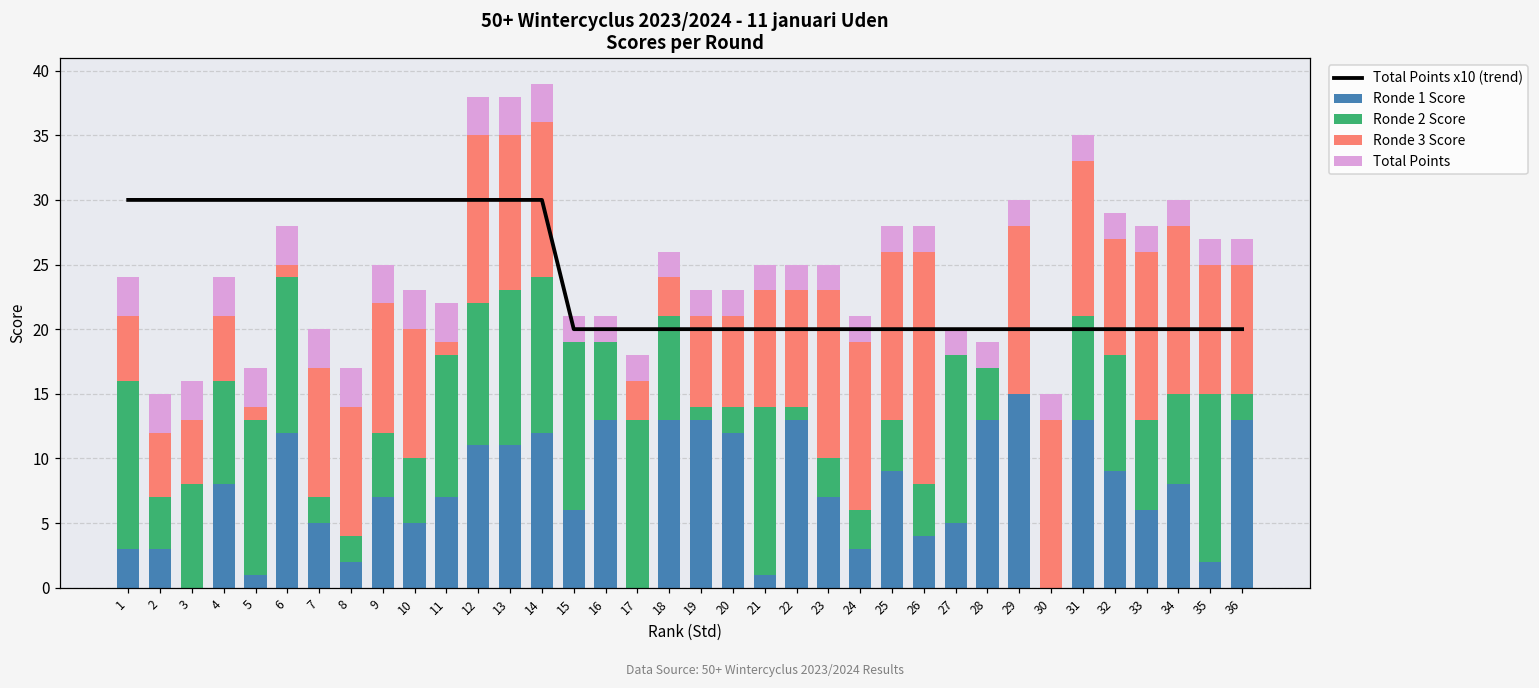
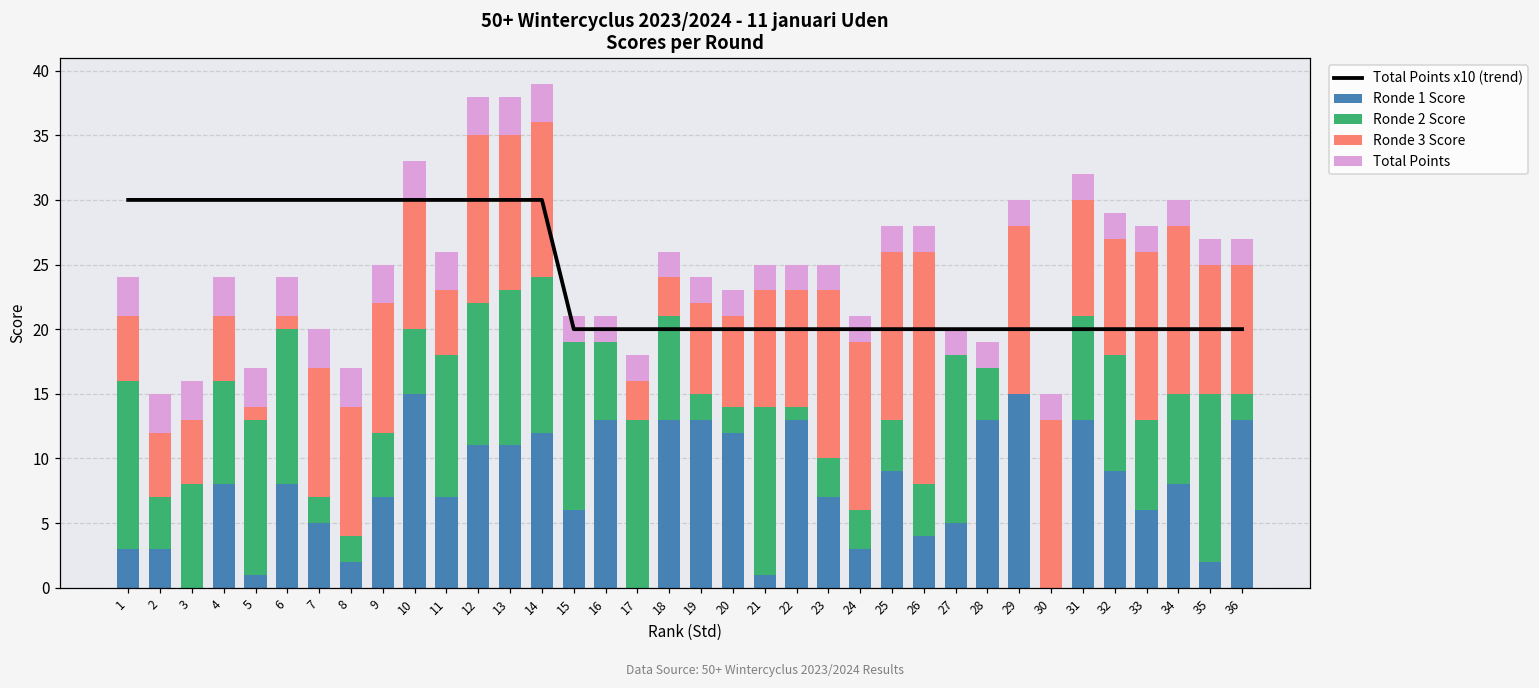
Ronde 1 Score, 6: 12 -> 8
Ronde 1 Score, 10: 5 -> 15
Ronde 3 Score, 11: 1 -> 5
Ronde 2 Score, 19: 1 -> 2
Ronde 3 Score, 31: 12 -> 9
